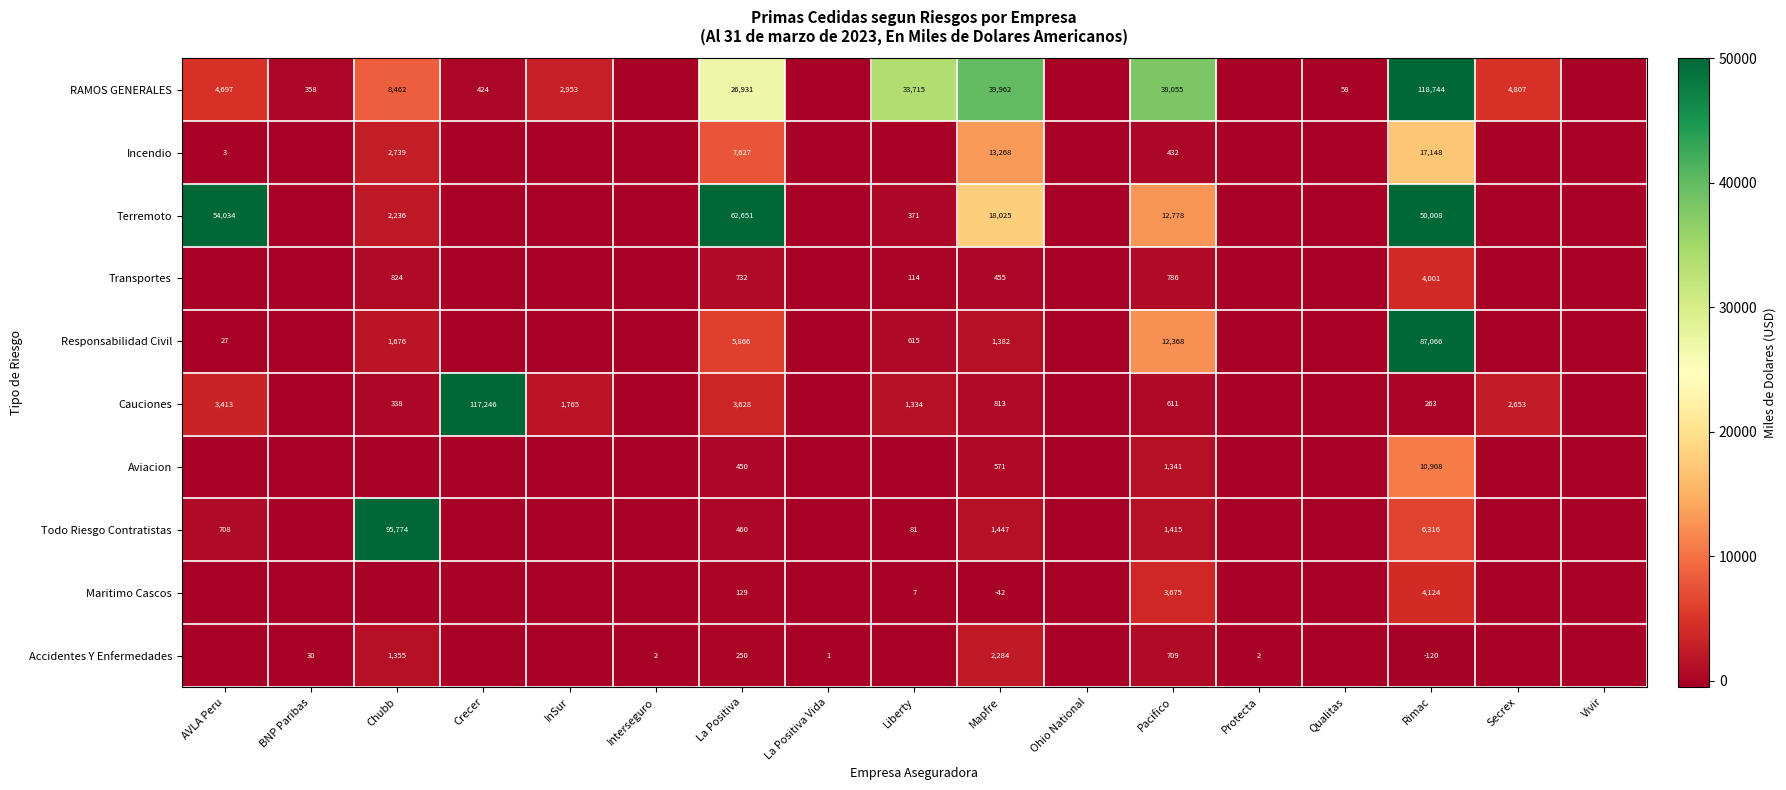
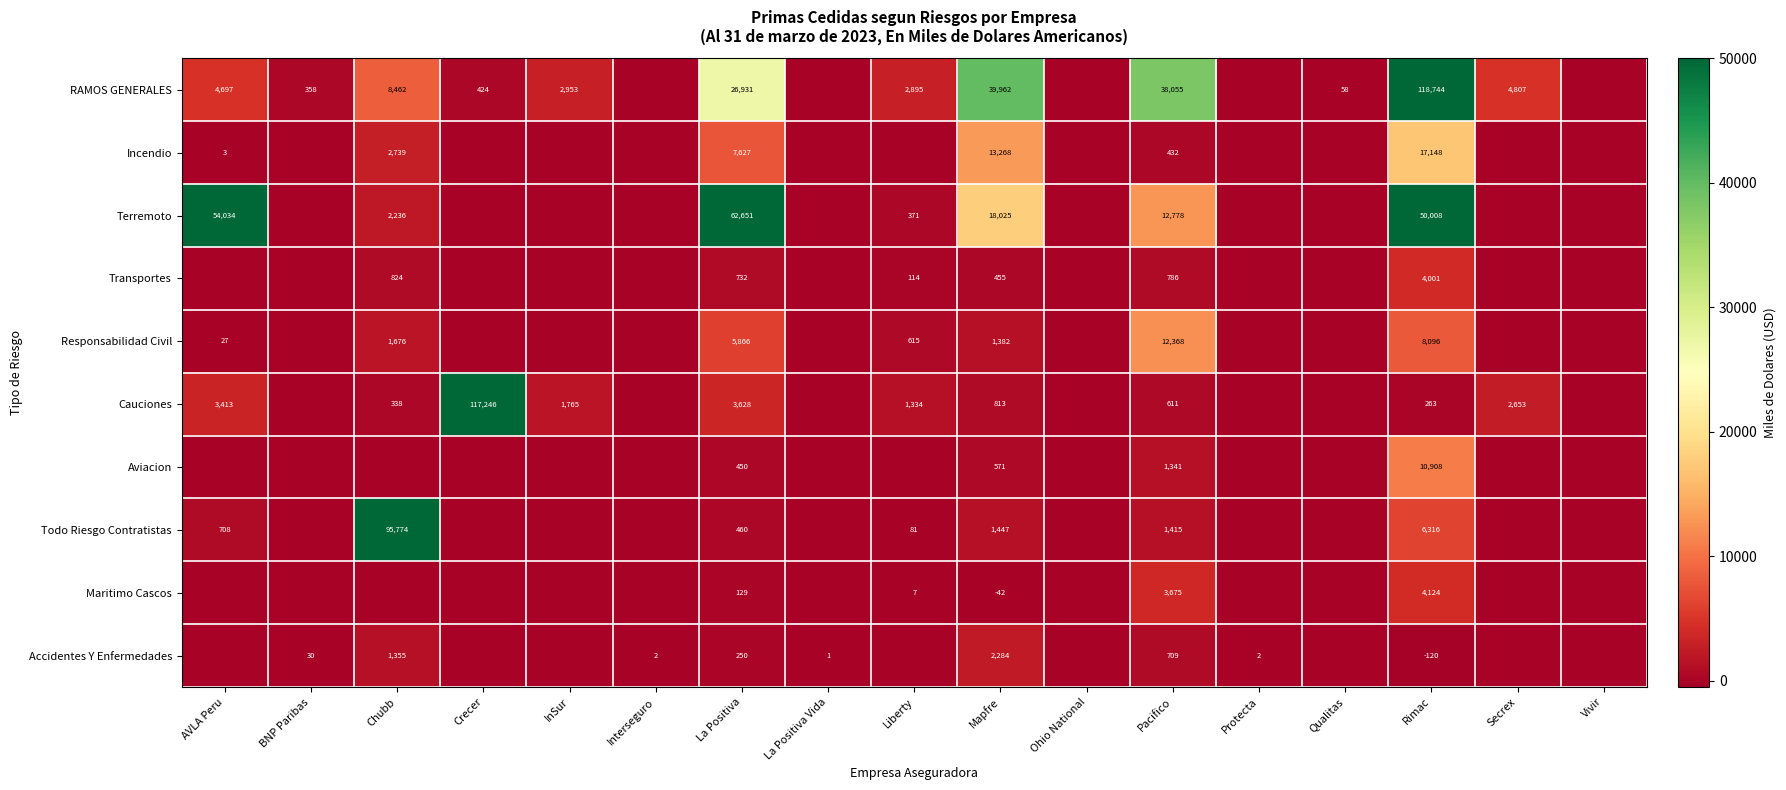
RAMOS GENERALES, Liberty: 33,715 -> 2,895
Responsabilidad Civil, Rimac: 87,066 -> 8,096
